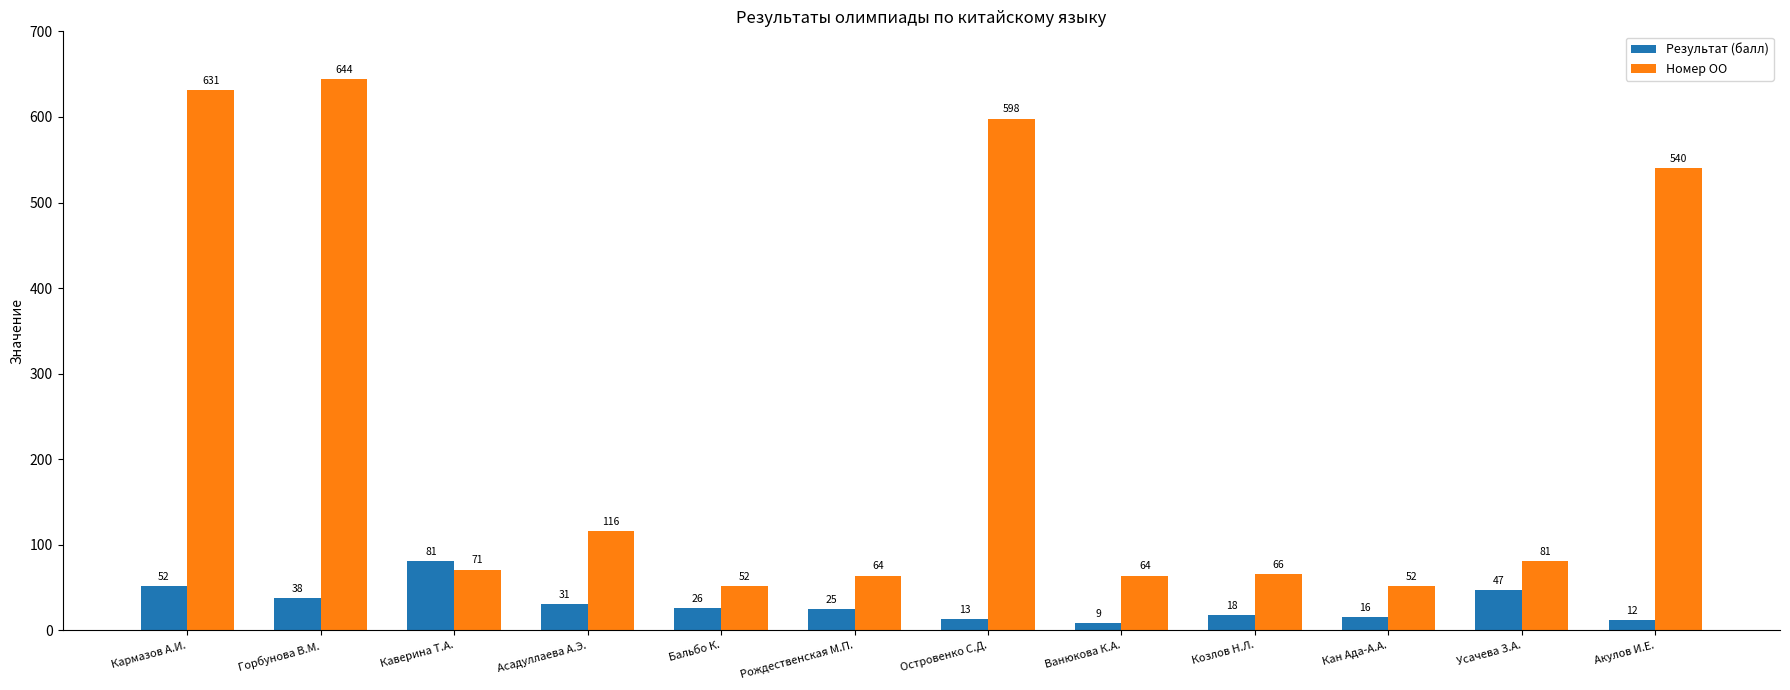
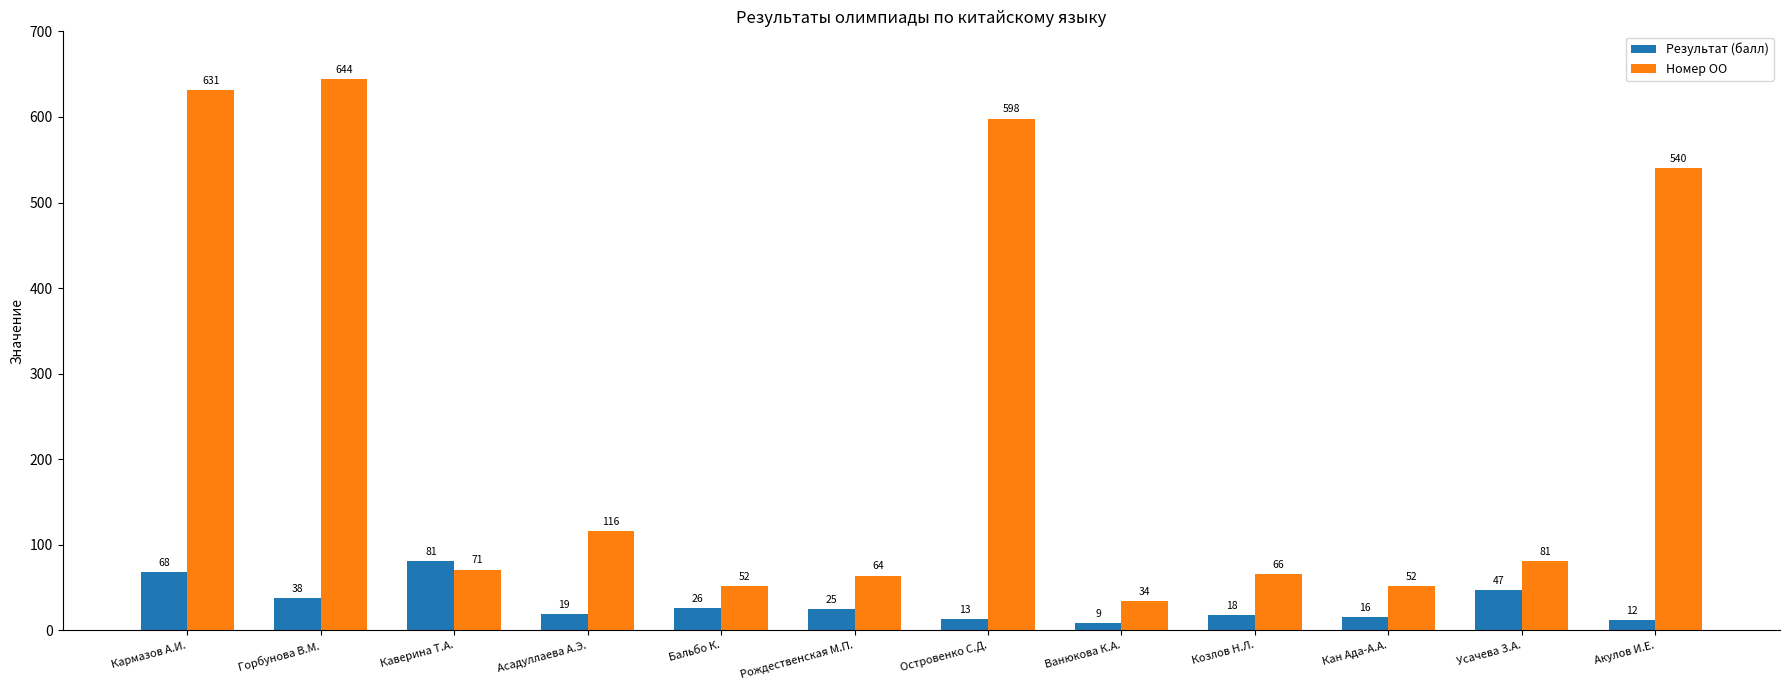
Результат (балл), Кармазов А.И.: 52 -> 68
Результат (балл), Асадуллаева А.Э.: 31 -> 19
Номер ОО, Ванюкова К.А.: 64 -> 34
